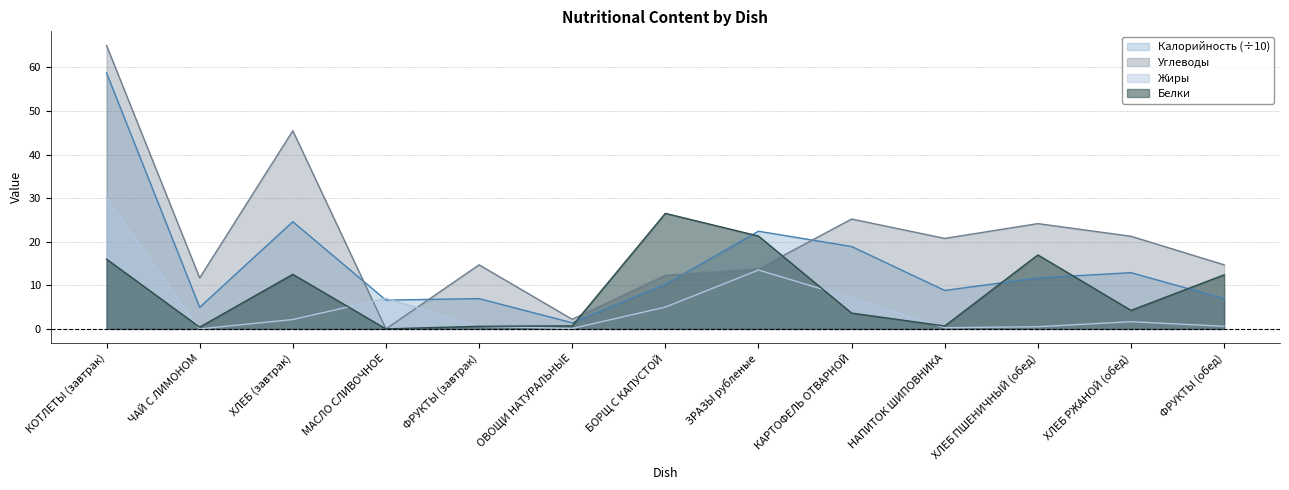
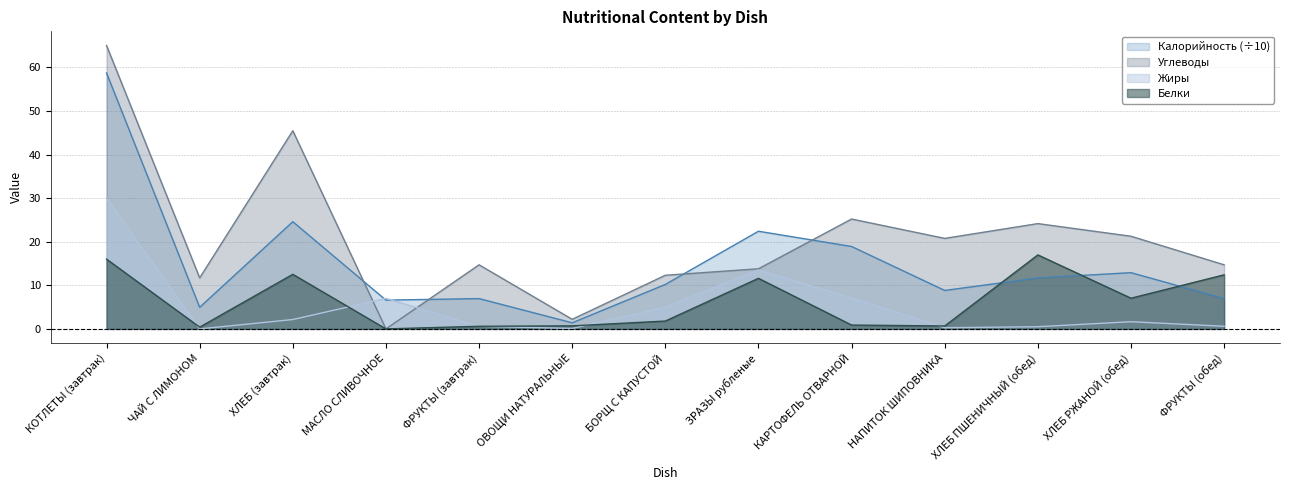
Белки, БОРЩ С КАПУСТОЙ: 27 -> 2
Белки, ЗРАЗЫ рубленые: 21 -> 12
Белки, КАРТОФЕЛЬ ОТВАРНОЙ: 4 -> 1
Белки, ХЛЕБ РЖАНОЙ (обед): 4 -> 7
